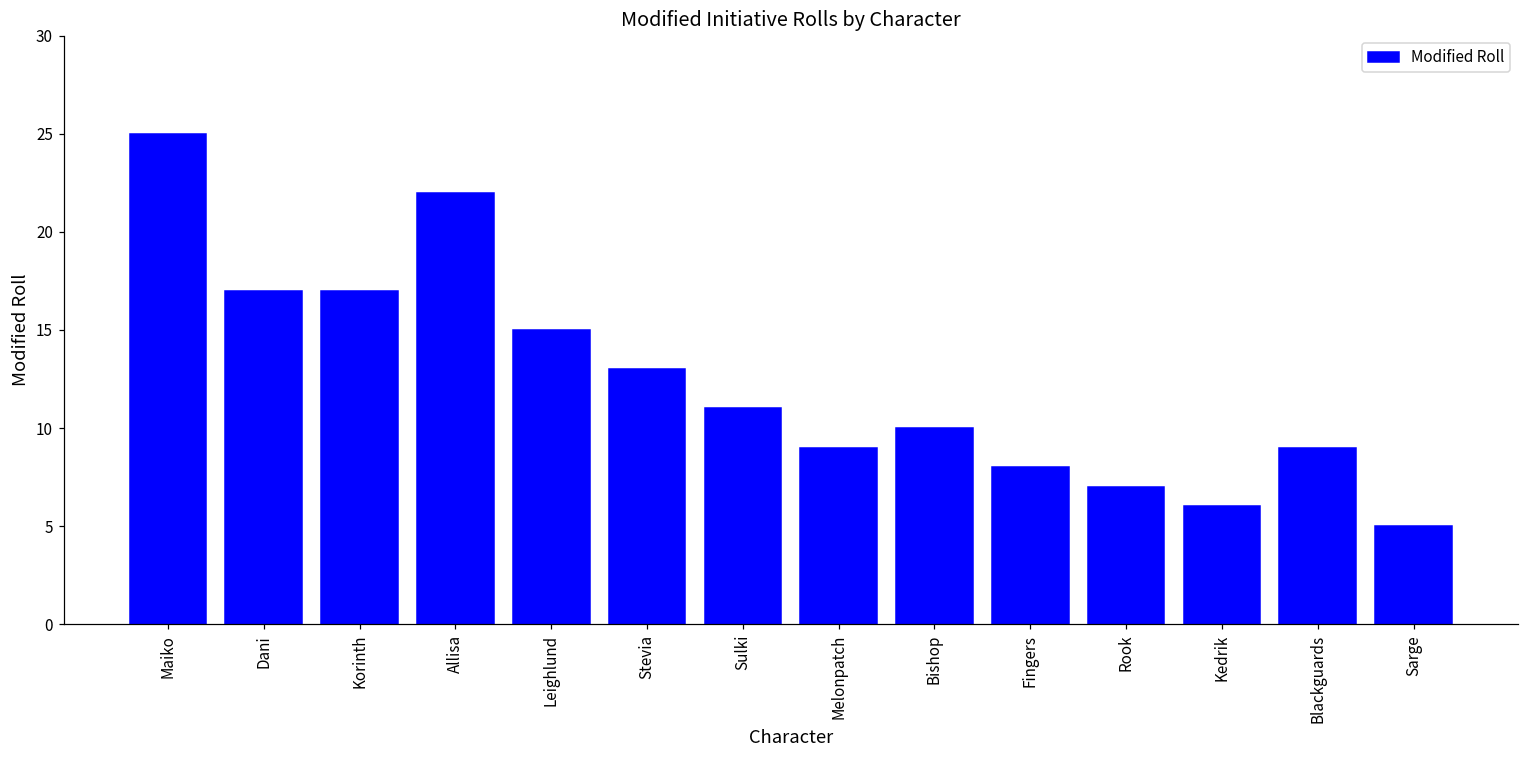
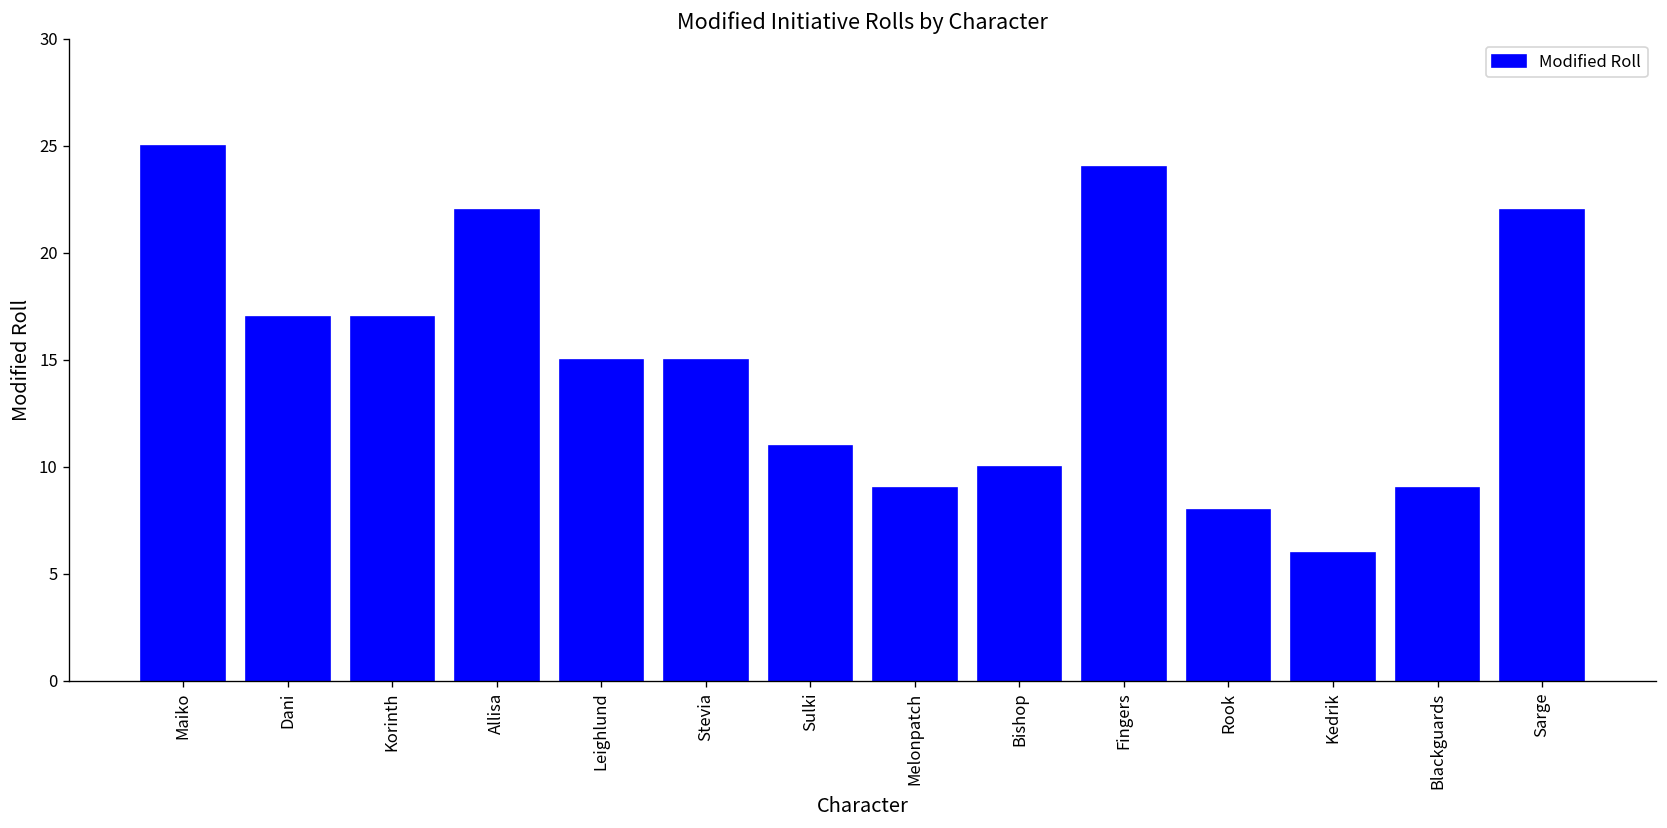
Stevia: 13 -> 15
Fingers: 8 -> 24
Rook: 7 -> 8
Sarge: 5 -> 22
